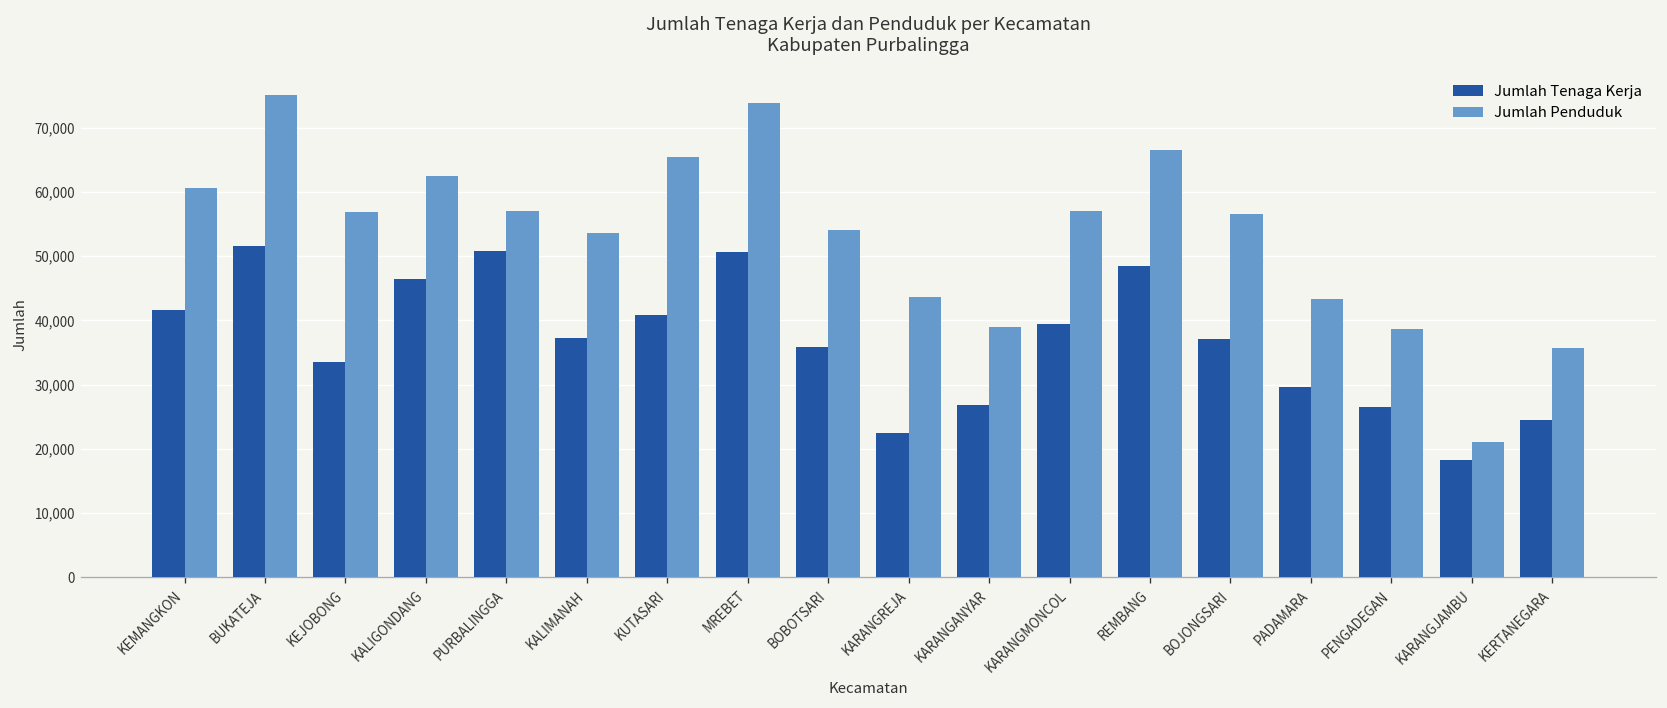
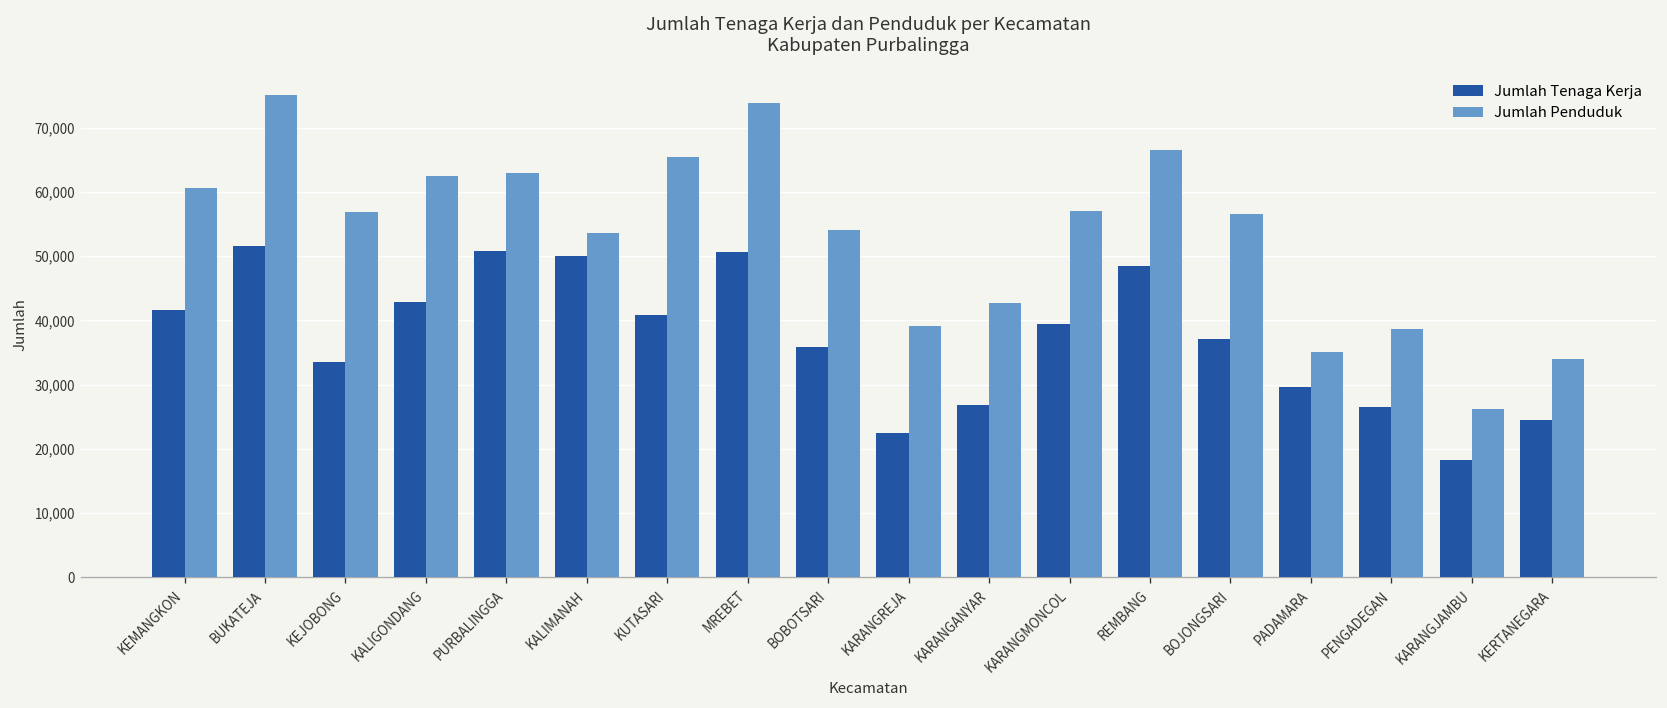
Jumlah Tenaga Kerja, KALIGONDANG: 46,000 -> 43,000
Jumlah Penduduk, PURBALINGGA: 57,000 -> 63,000
Jumlah Tenaga Kerja, KALIMANAH: 37,000 -> 50,000
Jumlah Penduduk, KARANGREJA: 44,000 -> 39,000
Jumlah Penduduk, KARANGANYAR: 39,000 -> 43,000
Jumlah Penduduk, PADAMARA: 43,000 -> 35,000
Jumlah Penduduk, KARANGJAMBU: 21,000 -> 26,000
Jumlah Penduduk, KERTANEGARA: 36,000 -> 34,000
